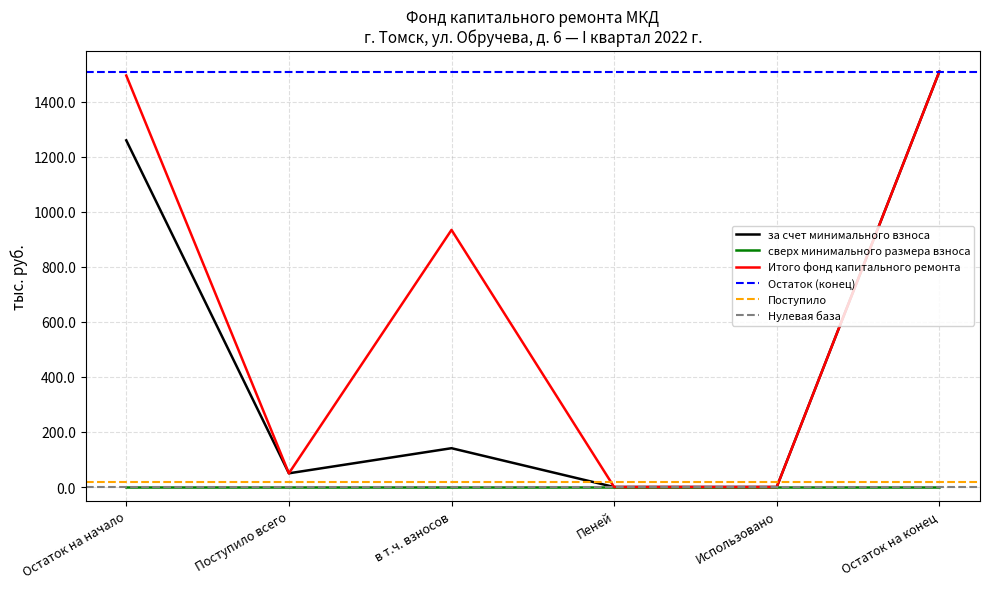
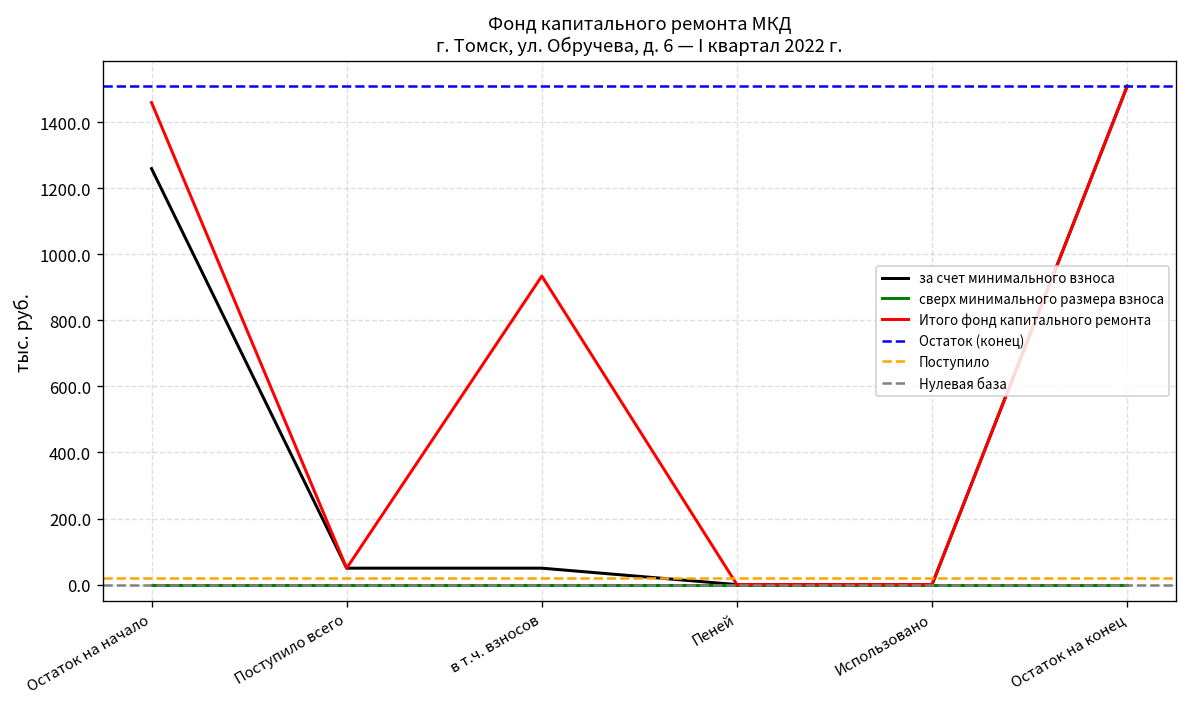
Итого фонд капитального ремонта, Остаток на начало: 1500 -> 1460
за счет минимального взноса, в т.ч. взносов: 140 -> 50
